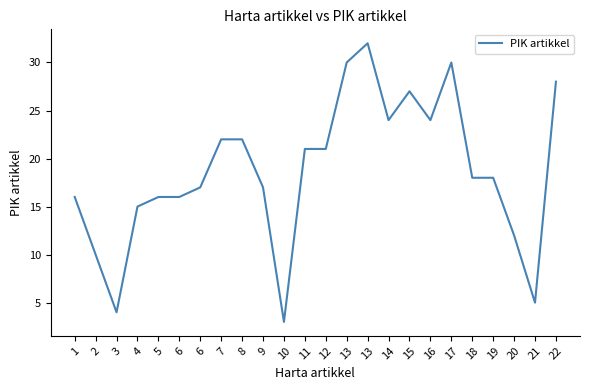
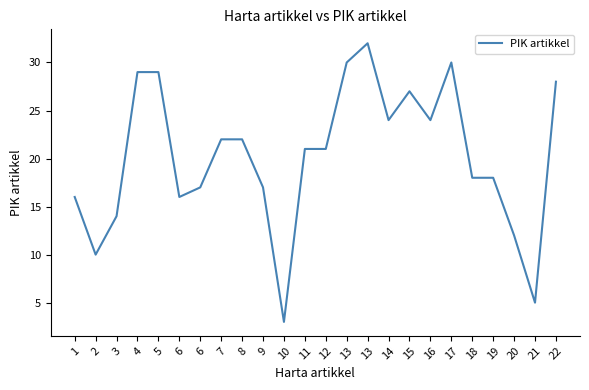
3: 4 -> 14
4: 15 -> 29
5: 16 -> 29
